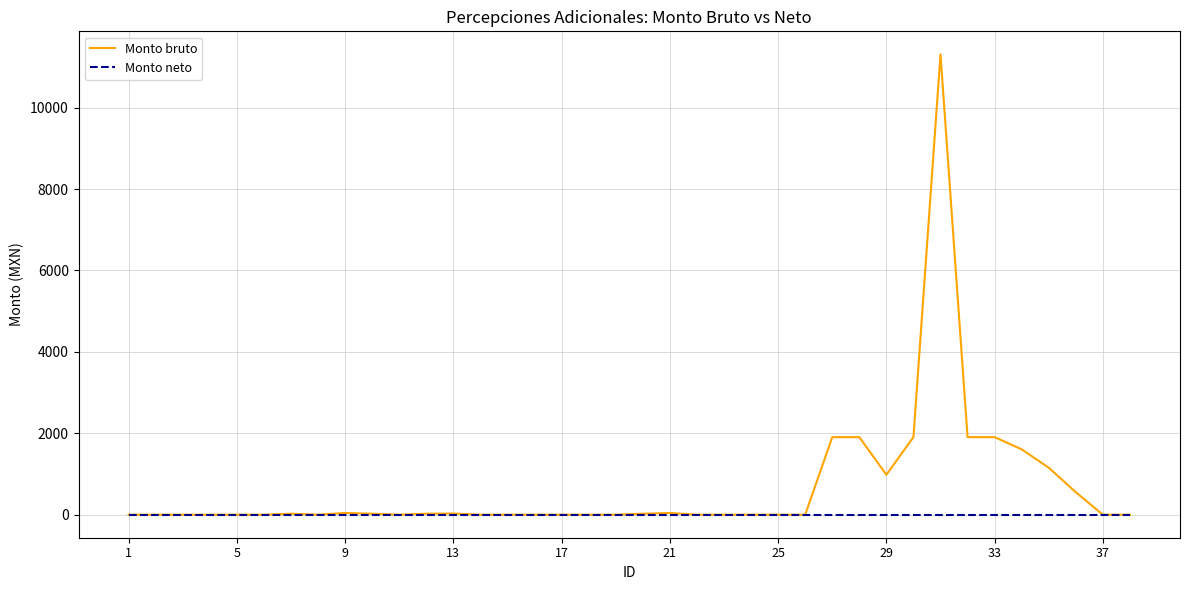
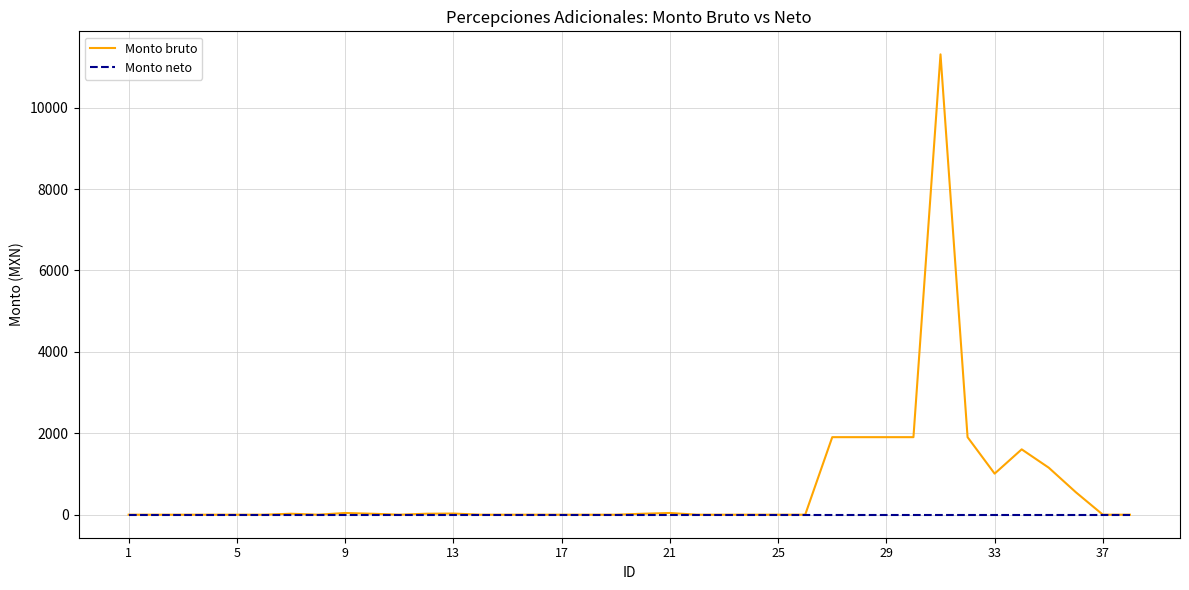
Monto bruto, 29: 1000 -> 1900
Monto bruto, 33: 1900 -> 1000
